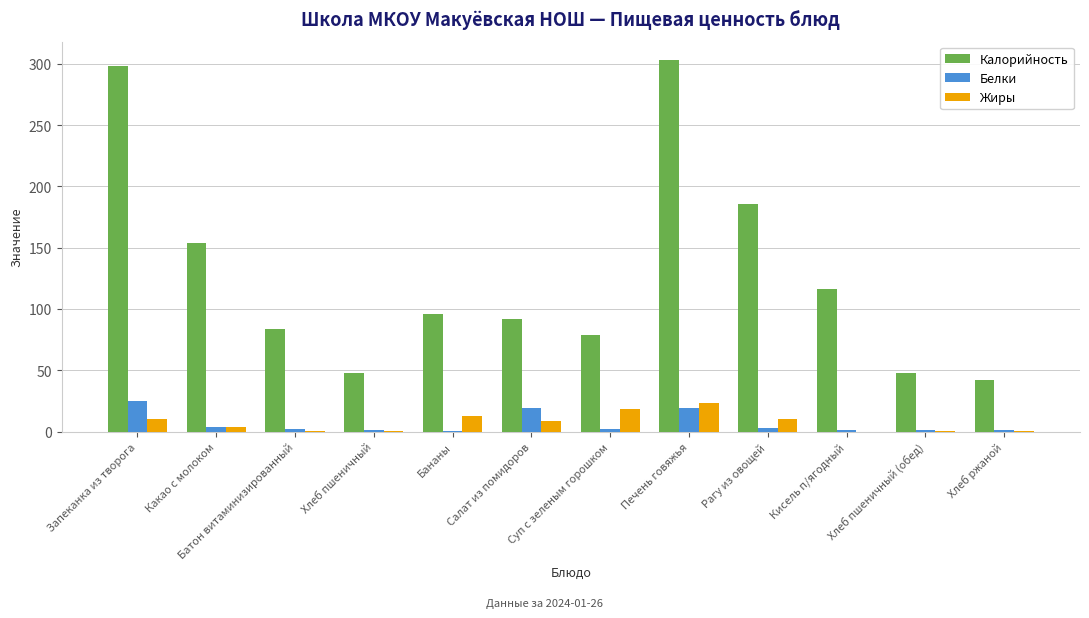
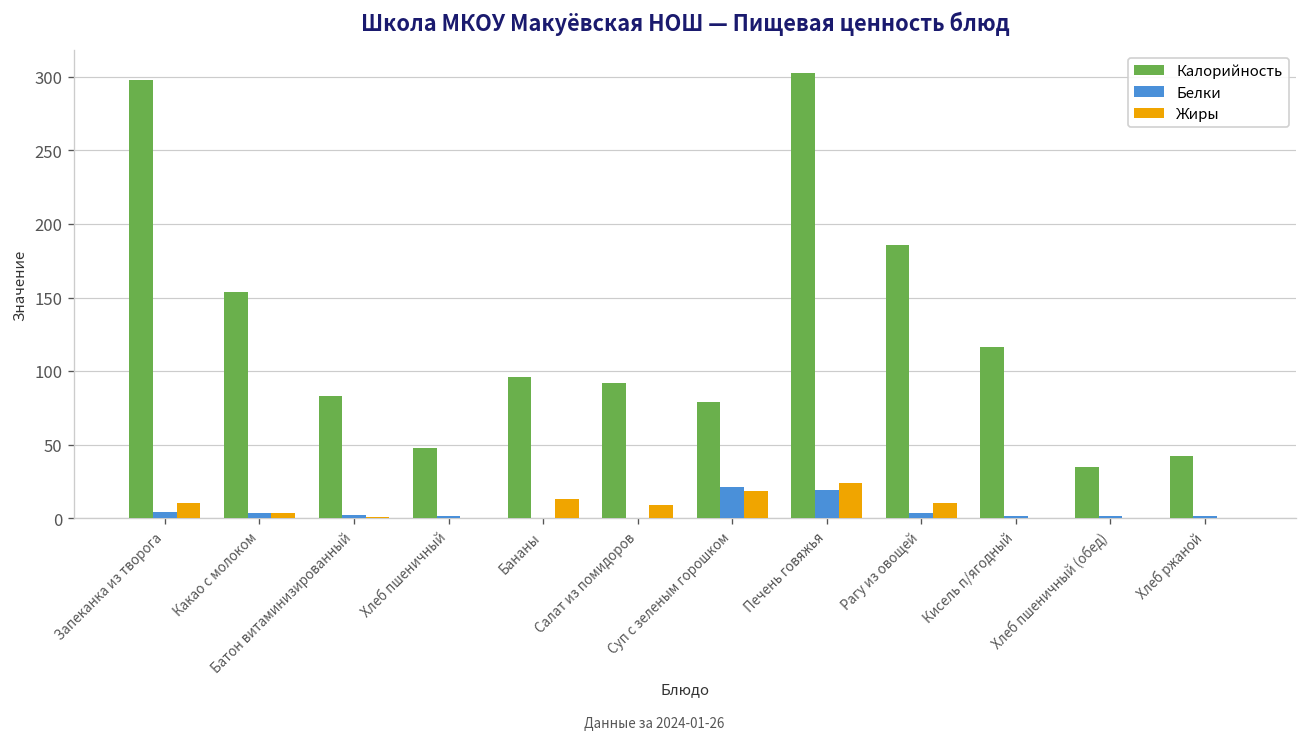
Белки, Запеканка из творога: 25 -> 4
Белки, Салат из помидоров: 19 -> 1
Белки, Суп с зеленым горошком: 2 -> 21
Калорийность, Хлеб пшеничный (обед): 48 -> 35
